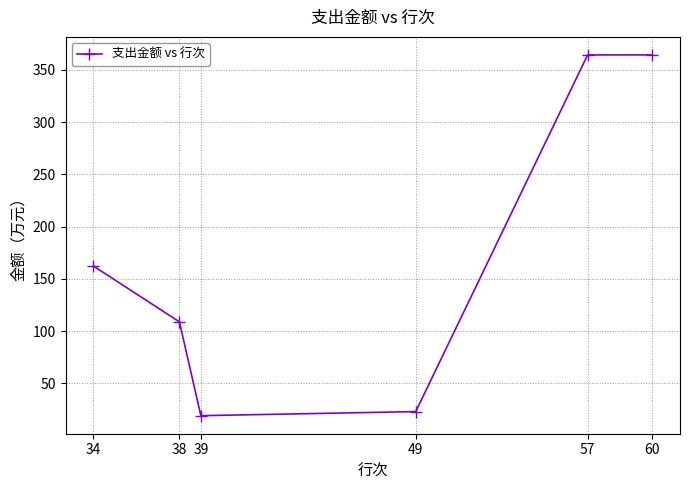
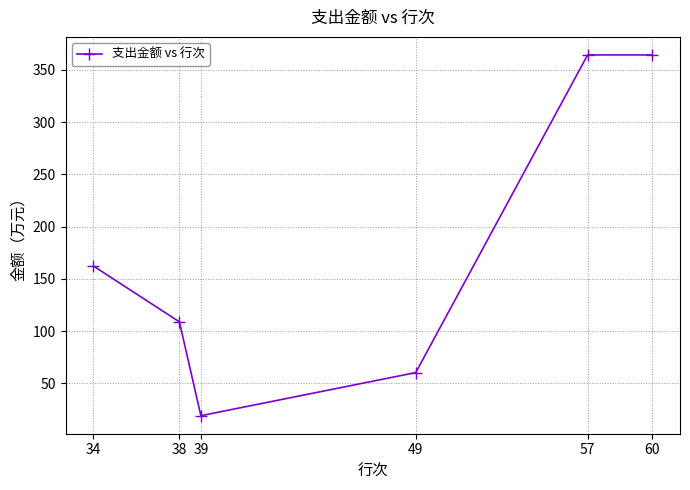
49: 23 -> 60
